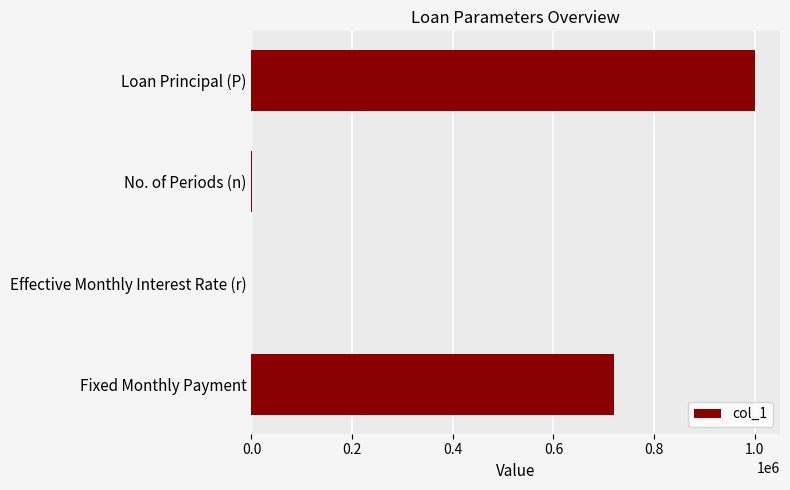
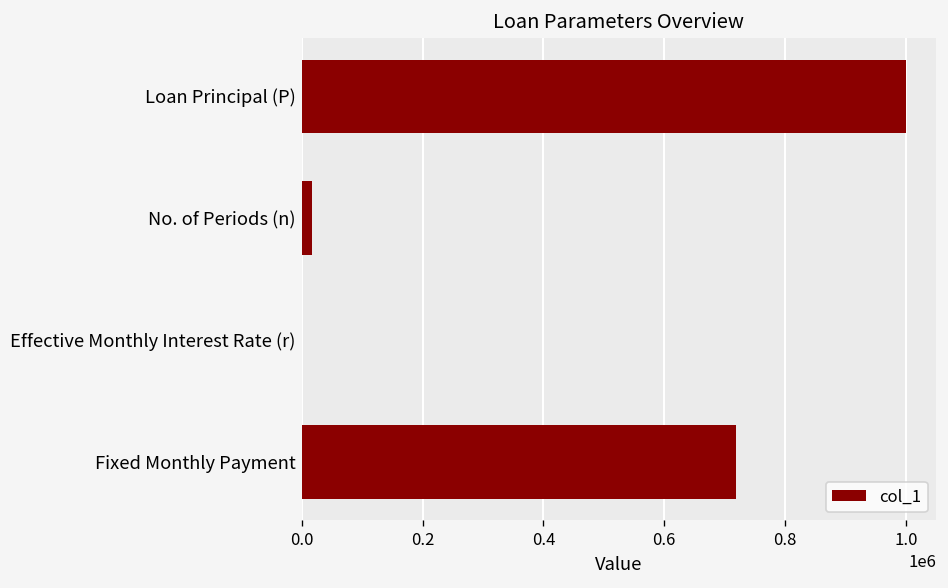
No. of Periods (n): 0 -> 20000
